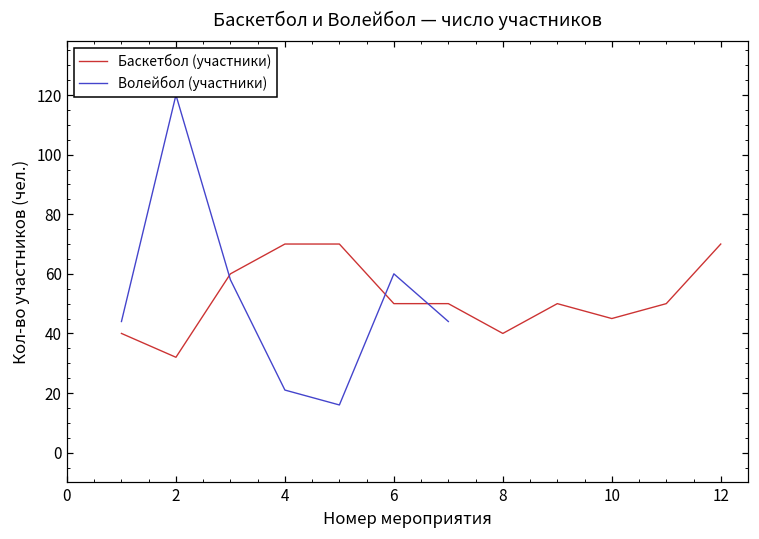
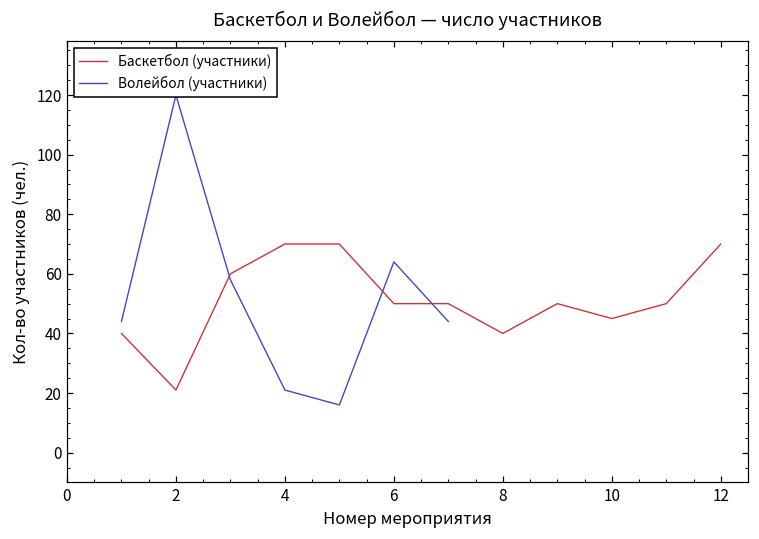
Баскетбол (участники), 2: 32 -> 21
Волейбол (участники), 6: 60 -> 64
